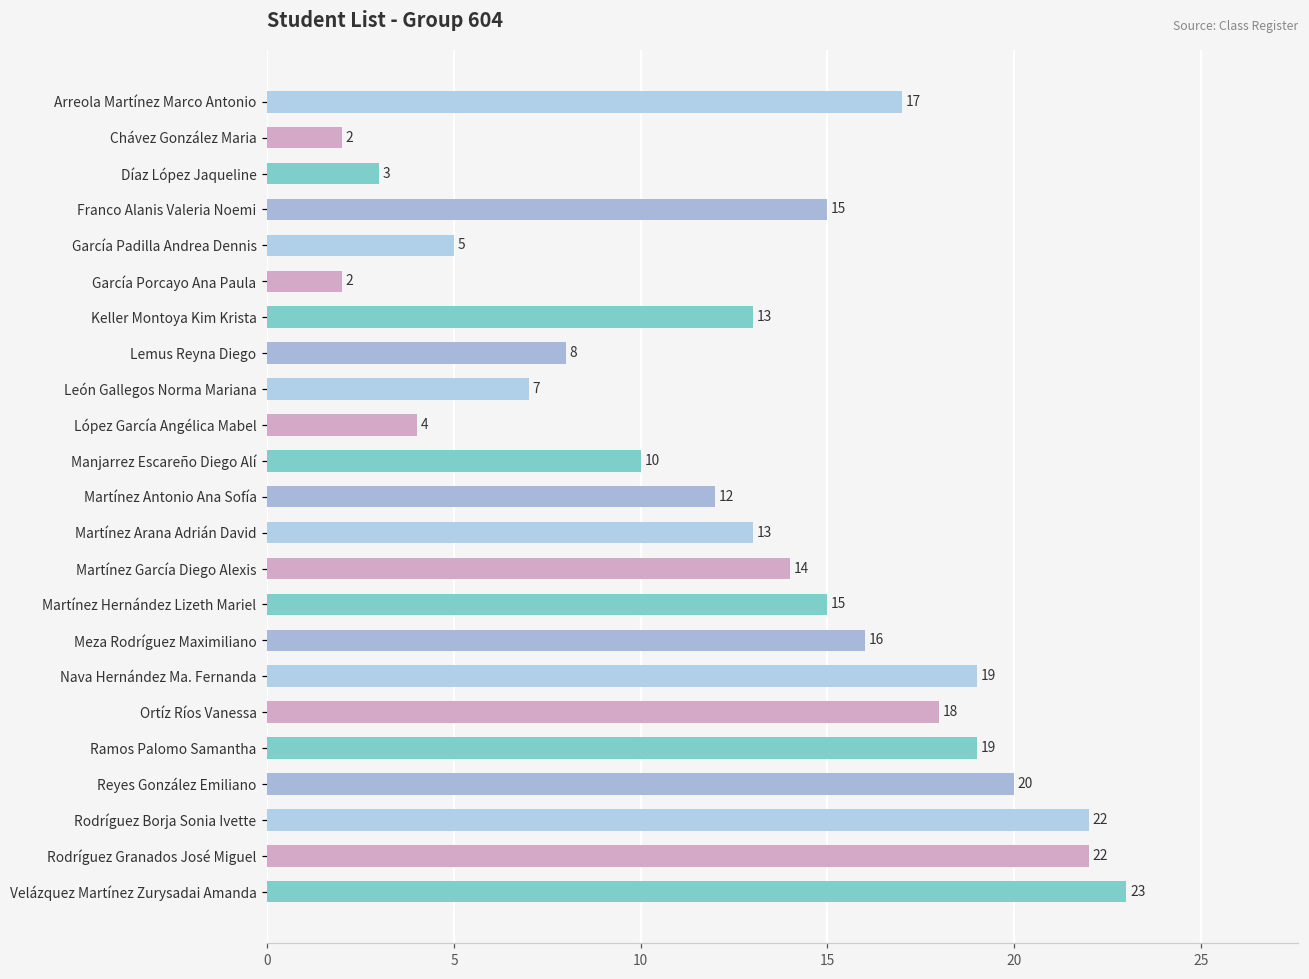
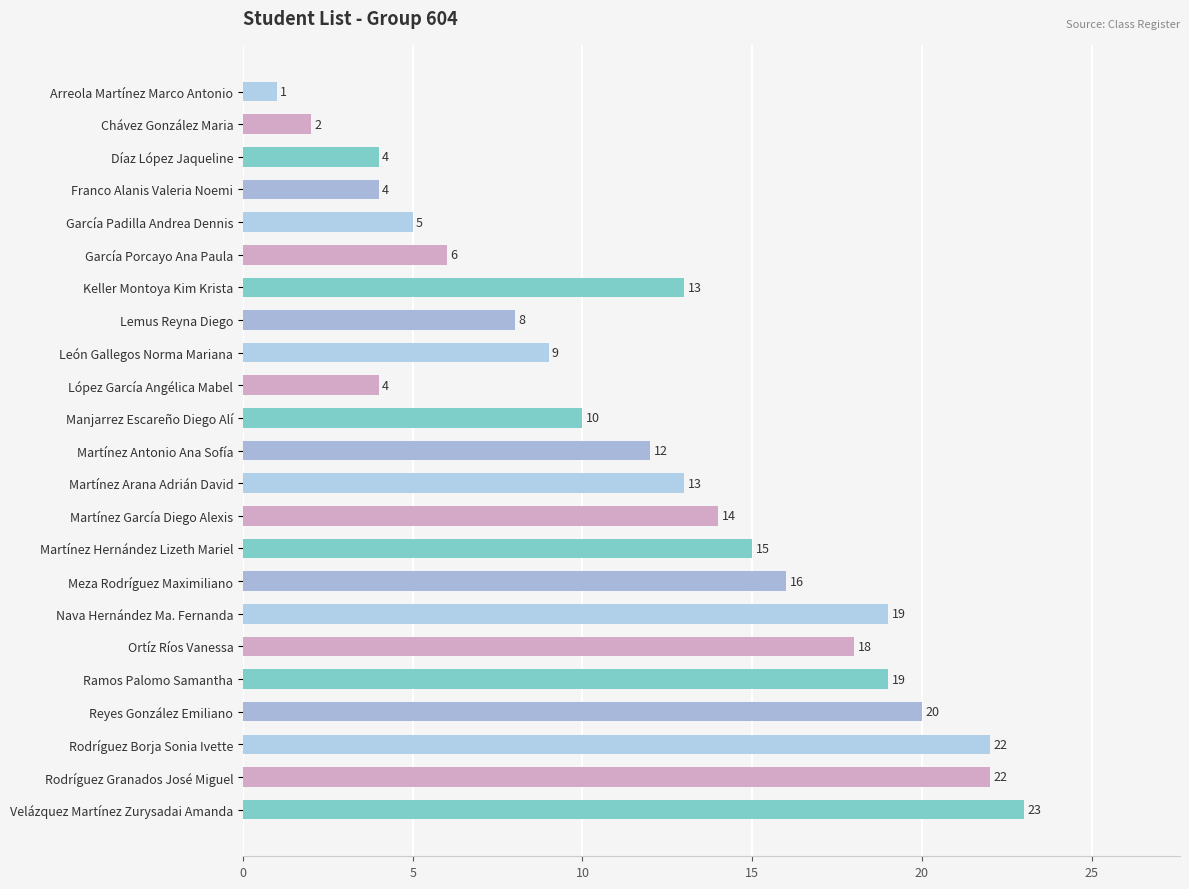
Arreola Martínez Marco Antonio: 17 -> 1
Díaz López Jaqueline: 3 -> 4
Franco Alanis Valeria Noemi: 15 -> 4
García Porcayo Ana Paula: 2 -> 6
León Gallegos Norma Mariana: 7 -> 9
